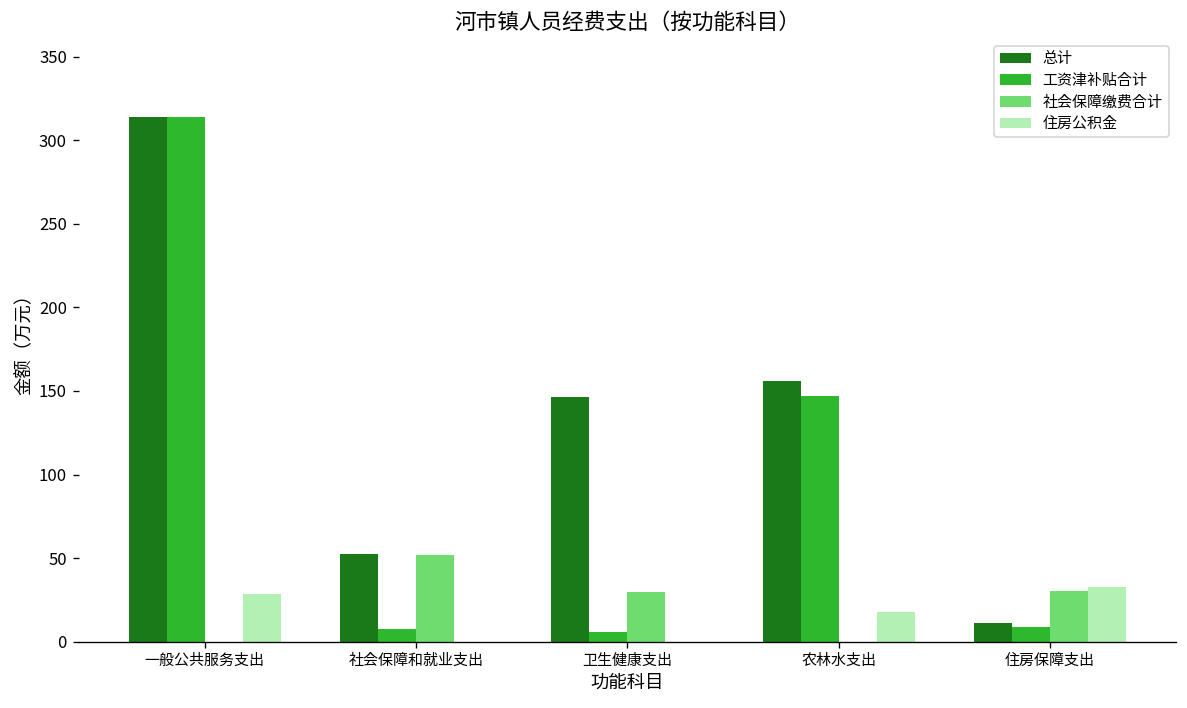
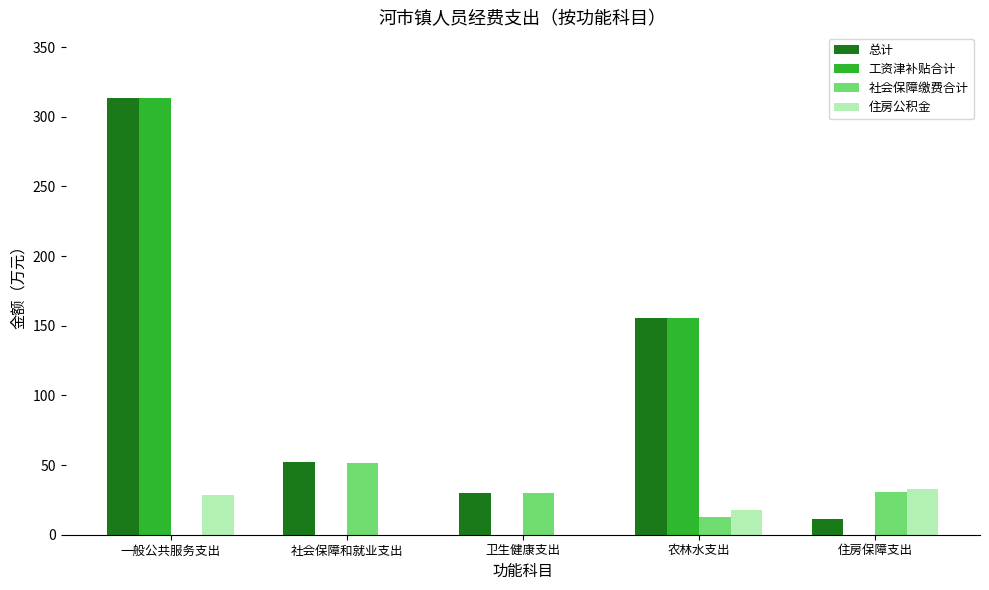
工资津补贴合计, 社会保障和就业支出: 8 -> 0
总计, 卫生健康支出: 147 -> 30
工资津补贴合计, 卫生健康支出: 6 -> 0
工资津补贴合计, 农林水支出: 147 -> 156
社会保障缴费合计, 农林水支出: 0 -> 13
工资津补贴合计, 住房保障支出: 9 -> 0
